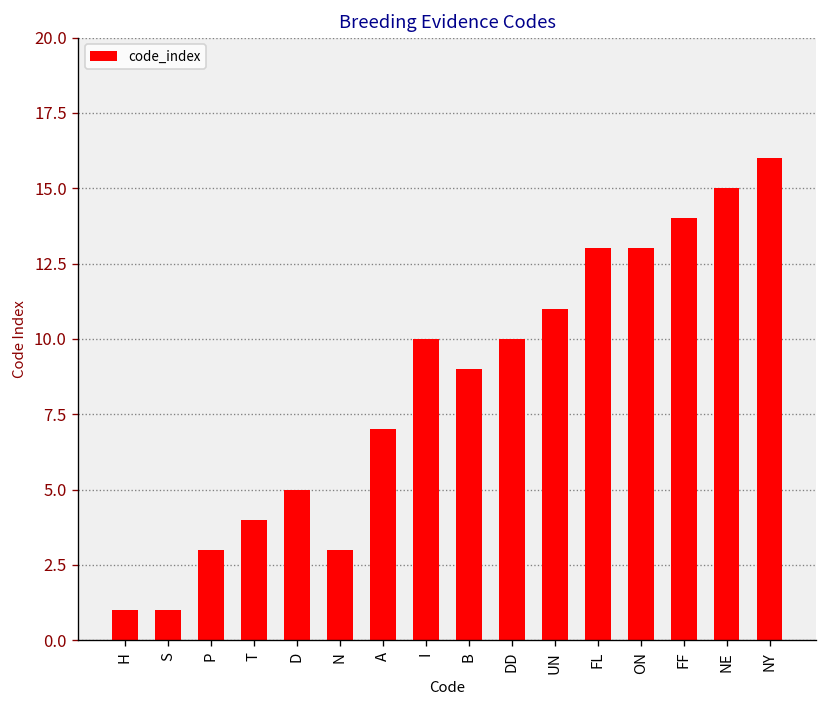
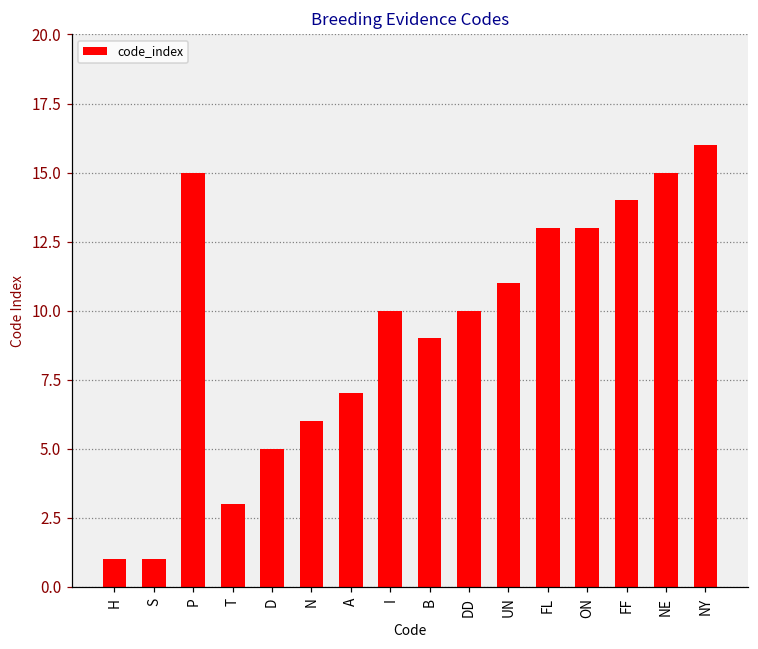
P: 3 -> 15
T: 4 -> 3
N: 3 -> 6
